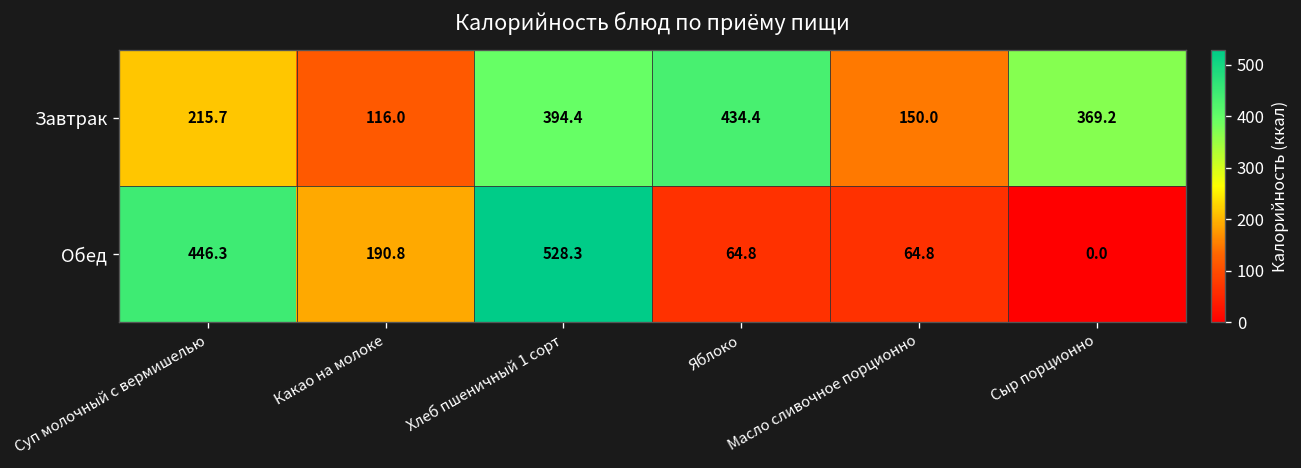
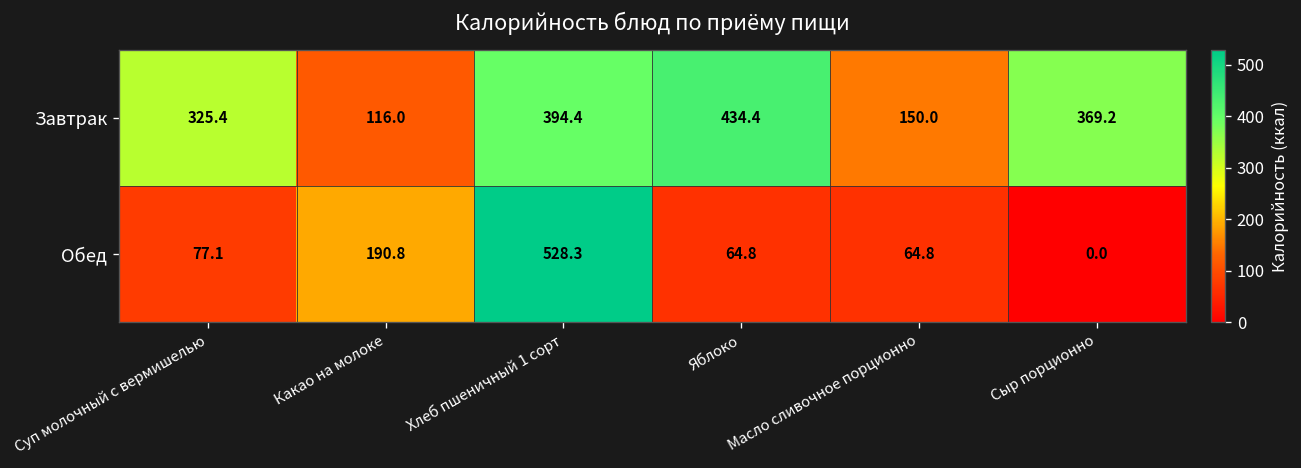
Завтрак, Суп молочный с вермишелью: 215.7 -> 325.4
Обед, Суп молочный с вермишелью: 446.3 -> 77.1
